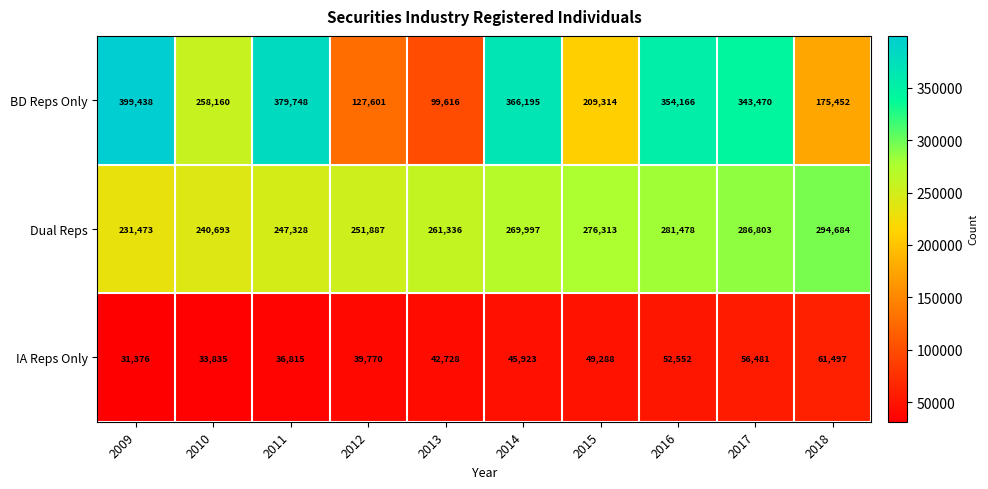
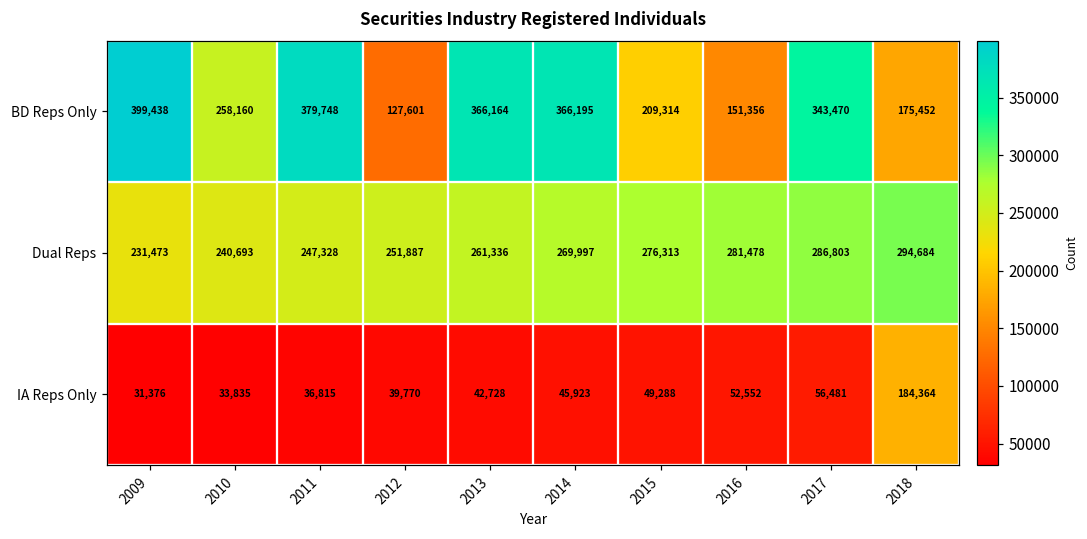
BD Reps Only, 2013: 99,616 -> 366,164
BD Reps Only, 2016: 354,166 -> 151,356
IA Reps Only, 2018: 61,497 -> 184,364
